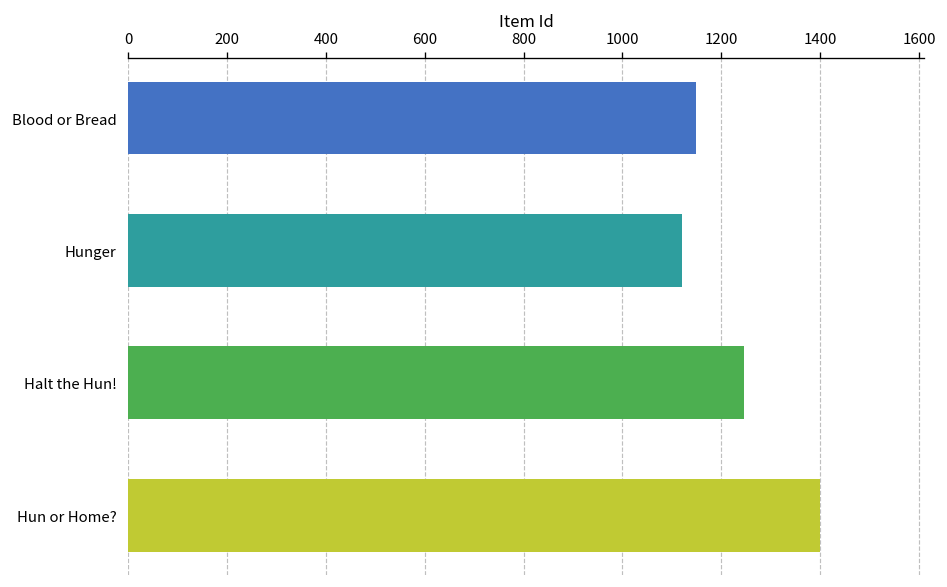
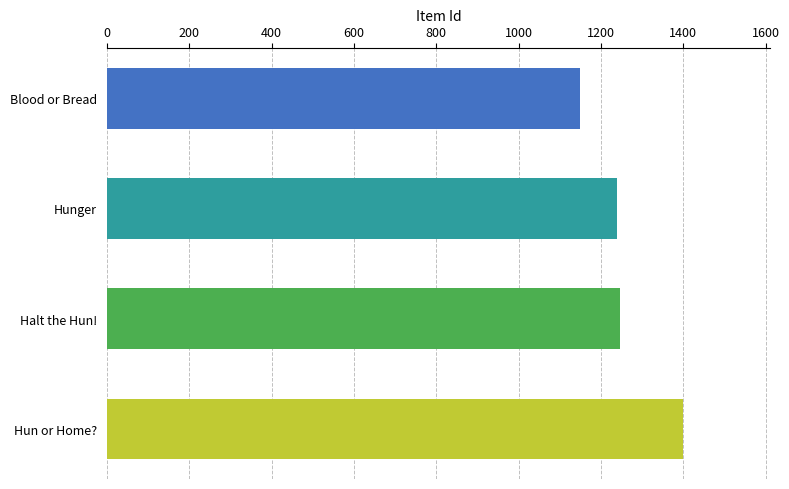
Hunger: 1120 -> 1240
